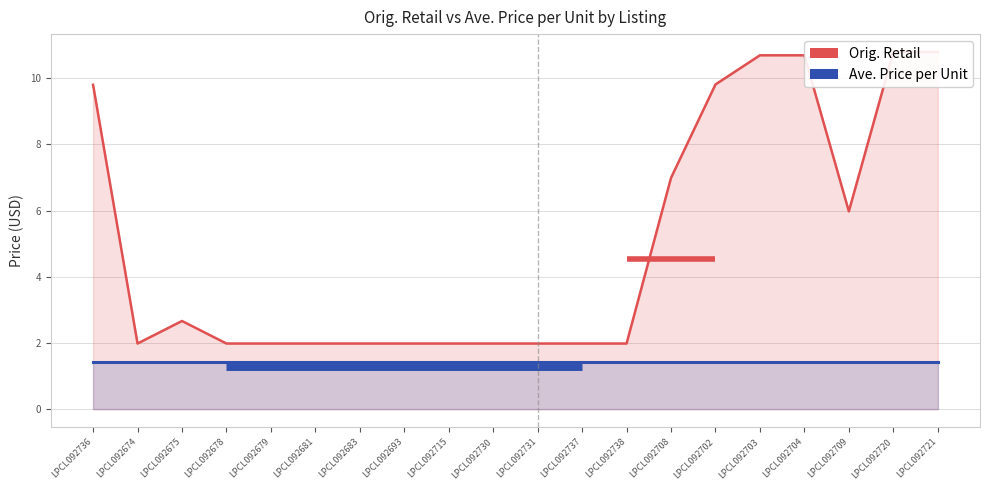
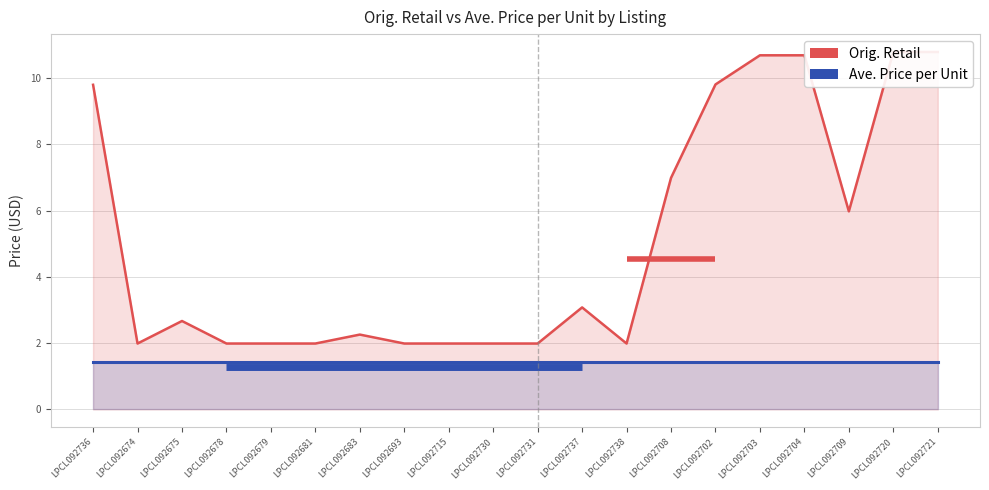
Orig. Retail, LPCL092683: 2.0 -> 2.3
Orig. Retail, LPCL092737: 2.0 -> 3.1
